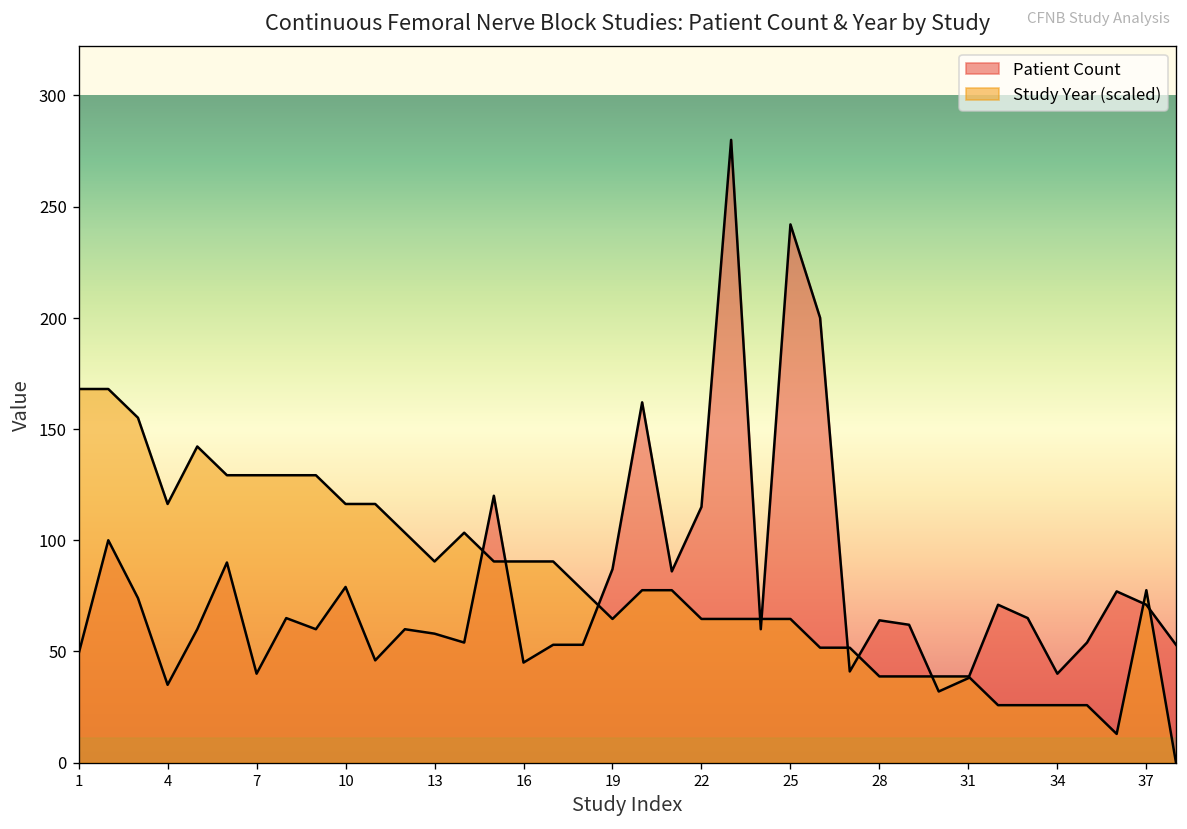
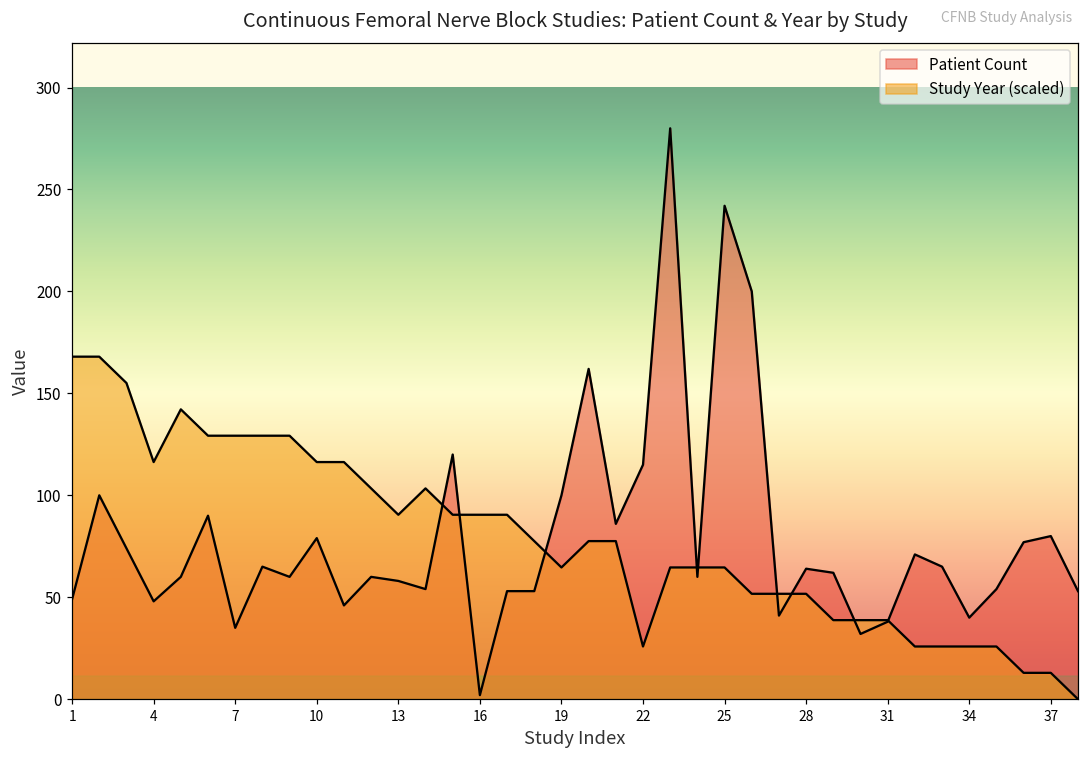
Patient Count, 4: 35 -> 48
Patient Count, 7: 40 -> 35
Patient Count, 16: 45 -> 2
Patient Count, 19: 87 -> 100
Study Year (scaled), 22: 65 -> 26
Study Year (scaled), 28: 39 -> 52
Patient Count, 37: 71 -> 80
Study Year (scaled), 37: 78 -> 13
